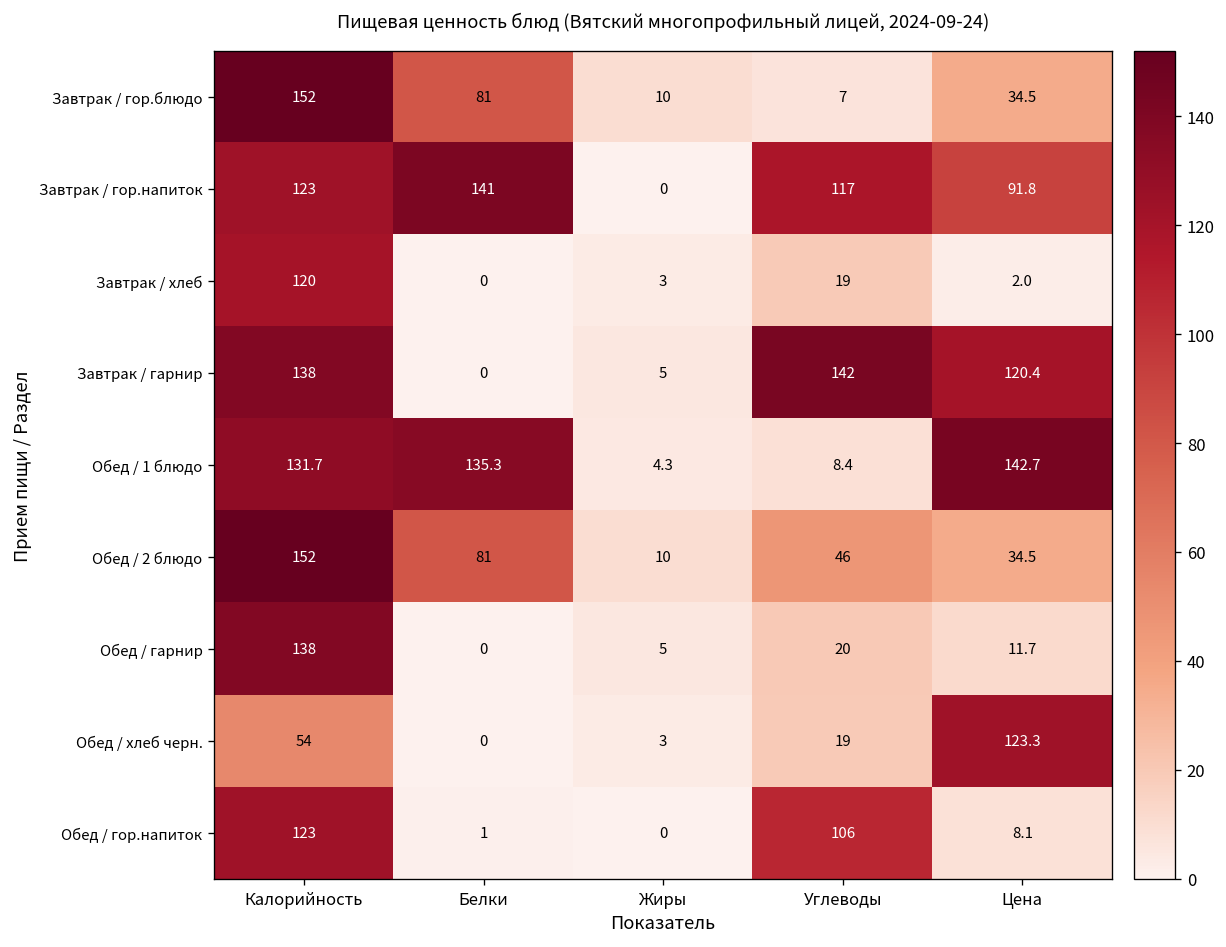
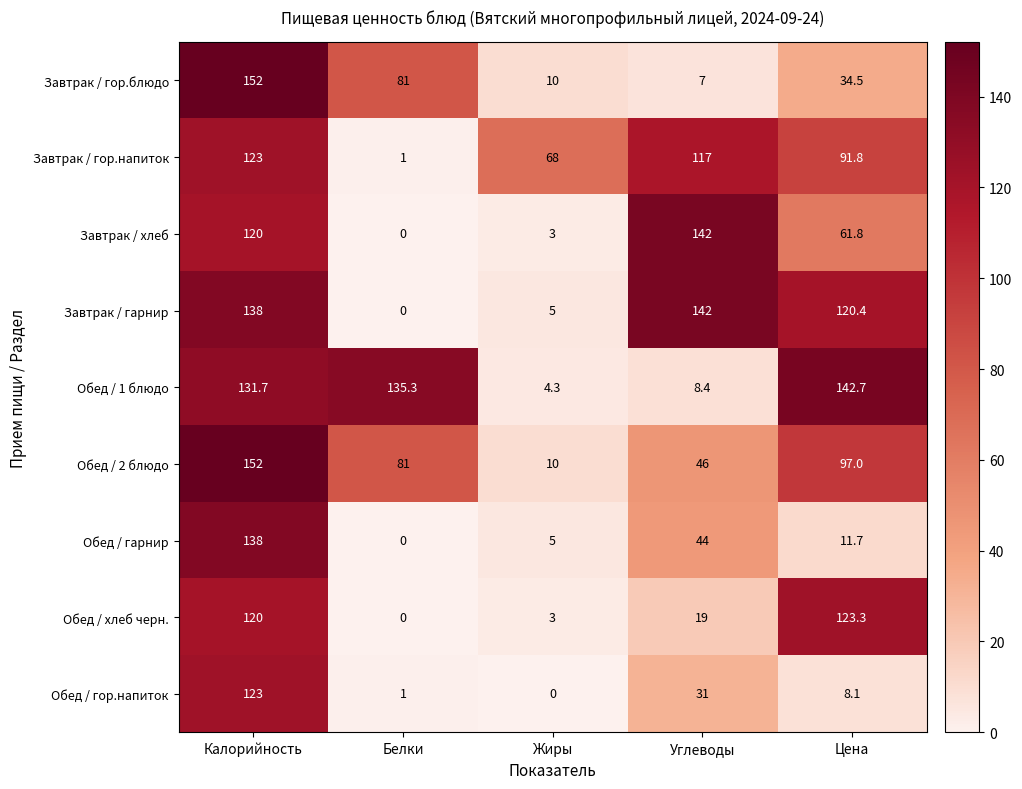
Завтрак / гор.напиток, Белки: 141 -> 1
Завтрак / гор.напиток, Жиры: 0 -> 68
Завтрак / хлеб, Углеводы: 19 -> 142
Завтрак / хлеб, Цена: 2.0 -> 61.8
Обед / 2 блюдо, Цена: 34.5 -> 97.0
Обед / гарнир, Углеводы: 20 -> 44
Обед / хлеб черн., Калорийность: 54 -> 120
Обед / гор.напиток, Углеводы: 106 -> 31
